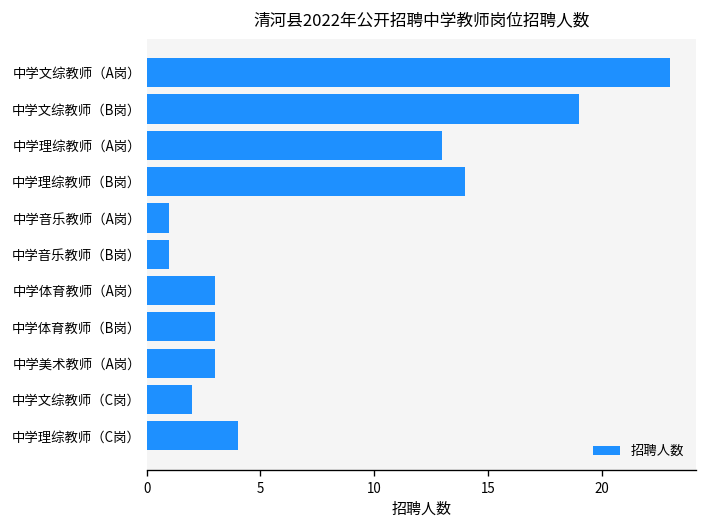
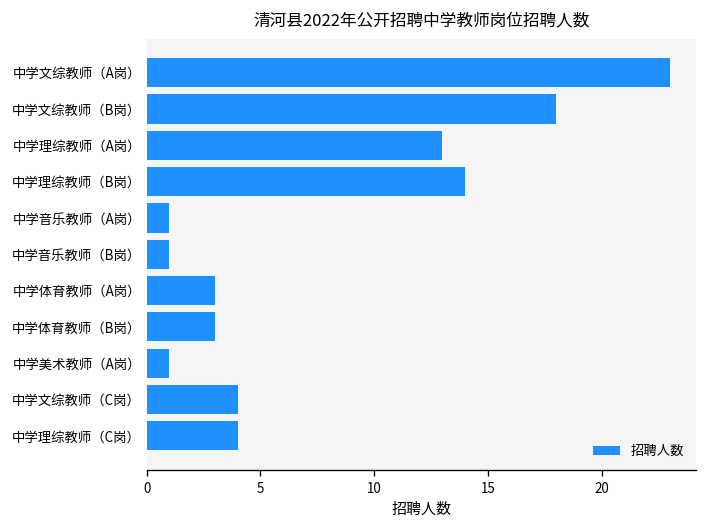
中学文综教师（B岗）: 19 -> 18
中学美术教师（A岗）: 3 -> 1
中学文综教师（C岗）: 2 -> 4
